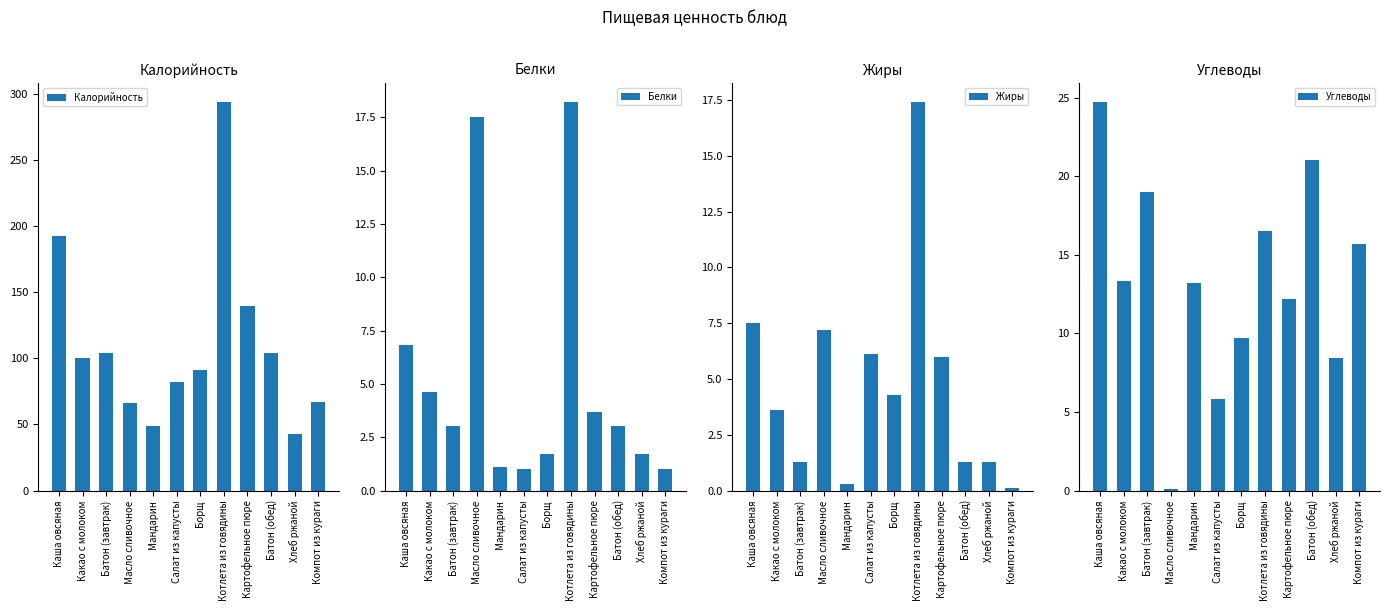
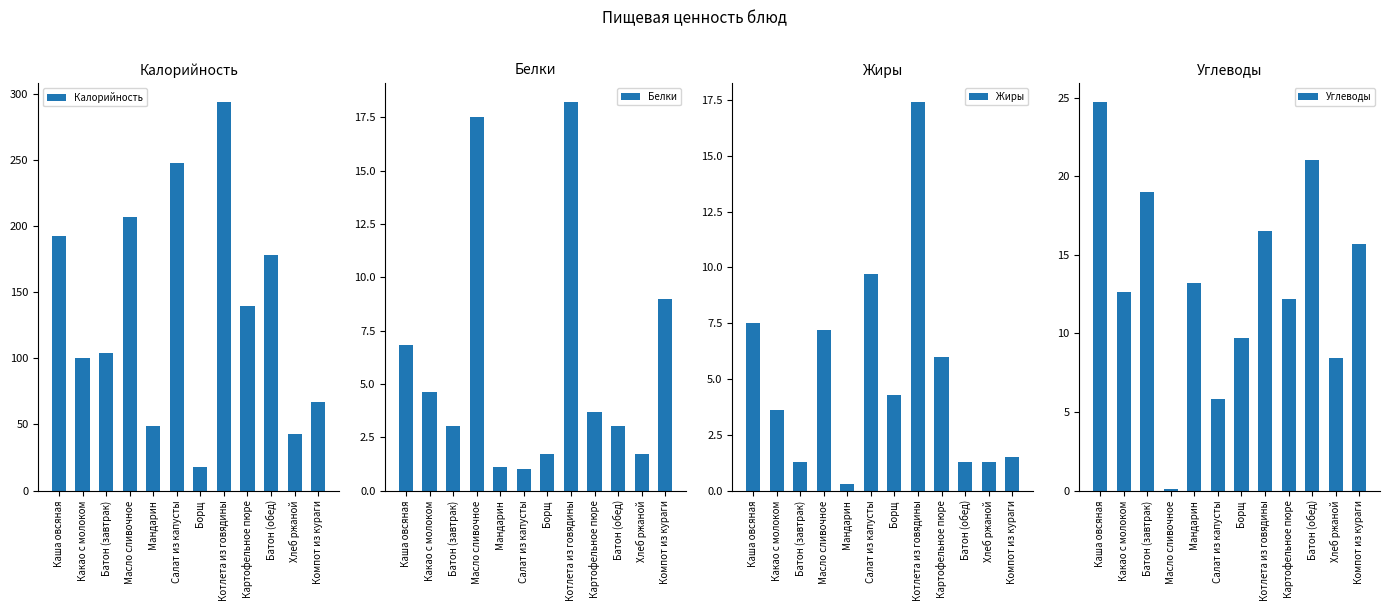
Калорийность, Масло сливочное: 66 -> 207
Калорийность, Салат из капусты: 82 -> 248
Калорийность, Борщ: 91 -> 18
Калорийность, Батон (обед): 104 -> 178
Белки, Компот из кураги: 1 -> 9
Жиры, Салат из капусты: 6.1 -> 9.7
Жиры, Компот из кураги: 0.1 -> 1.5
Углеводы, Какао с молоком: 13.3 -> 12.6
